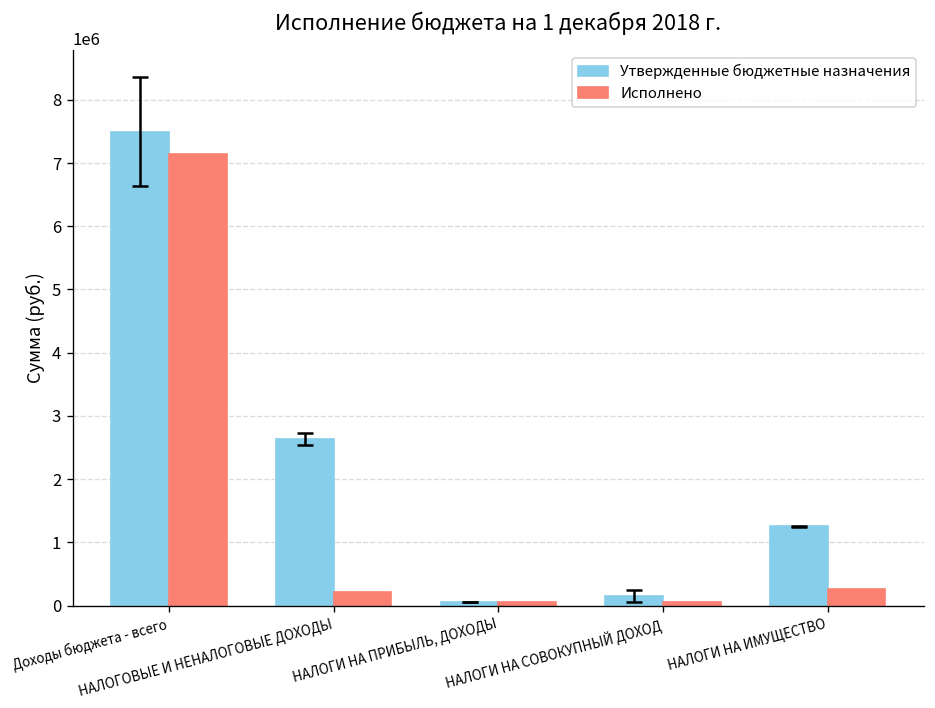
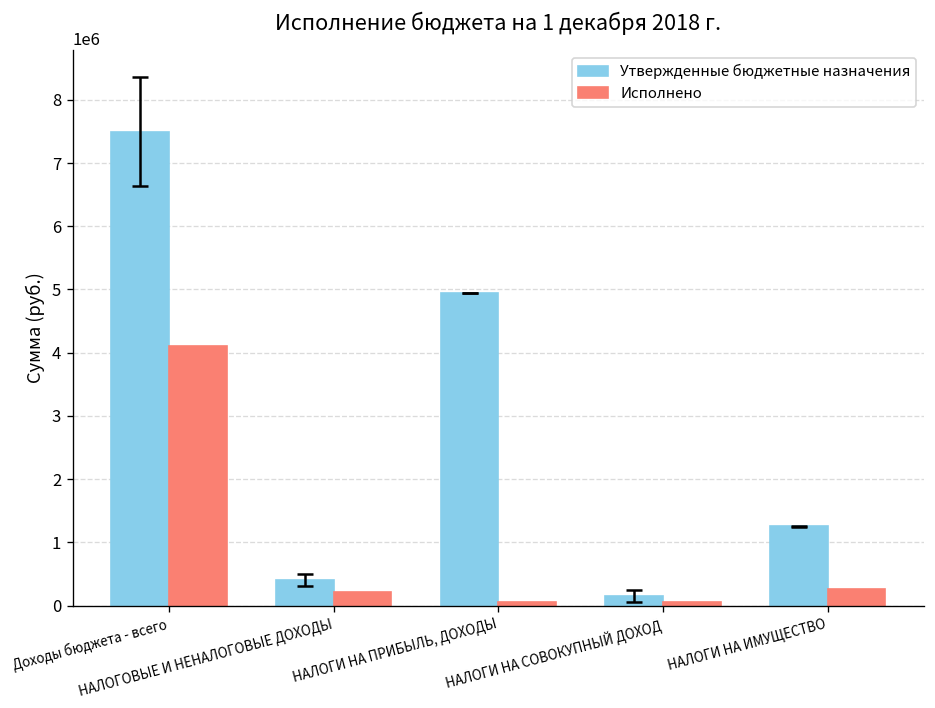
Исполнено, Доходы бюджета - всего: 7100000 -> 4100000
Утвержденные бюджетные назначения, НАЛОГОВЫЕ И НЕНАЛОГОВЫЕ ДОХОДЫ: 2600000 -> 400000
Утвержденные бюджетные назначения, НАЛОГИ НА ПРИБЫЛЬ, ДОХОДЫ: 100000 -> 4900000
